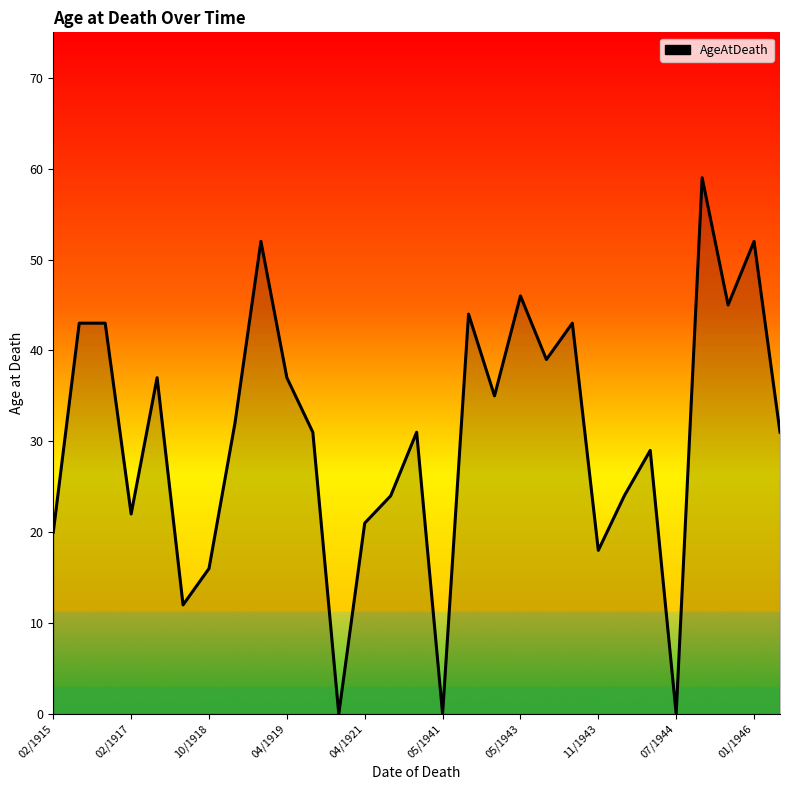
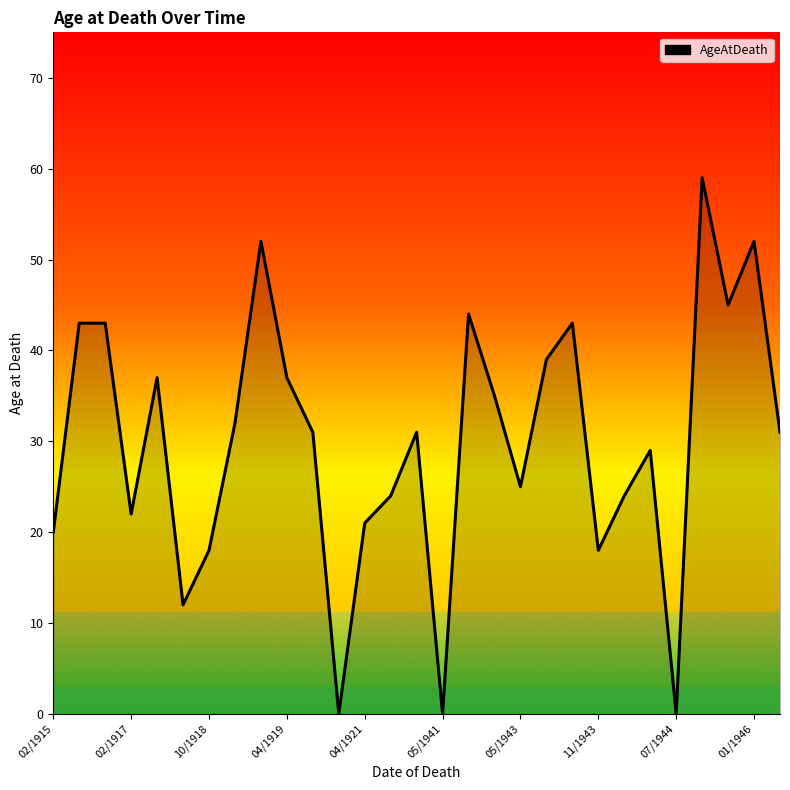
10/1918: 16 -> 18
05/1943: 46 -> 25
